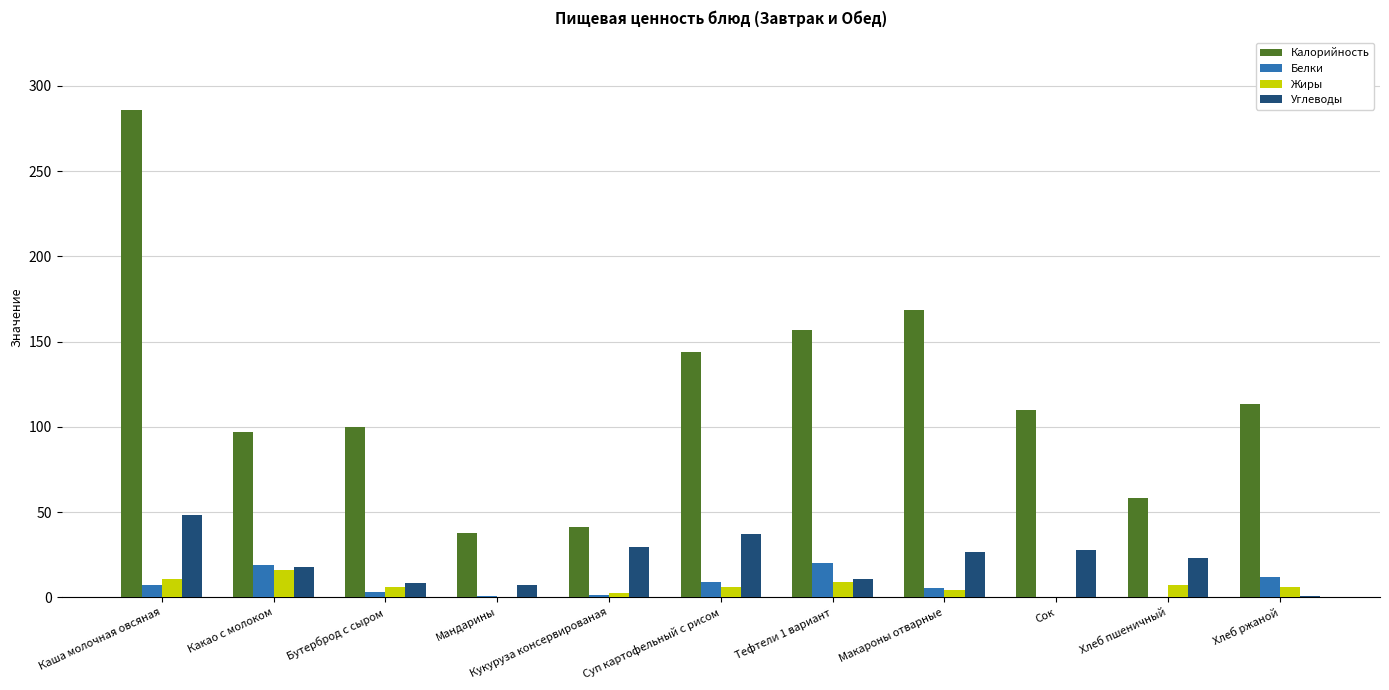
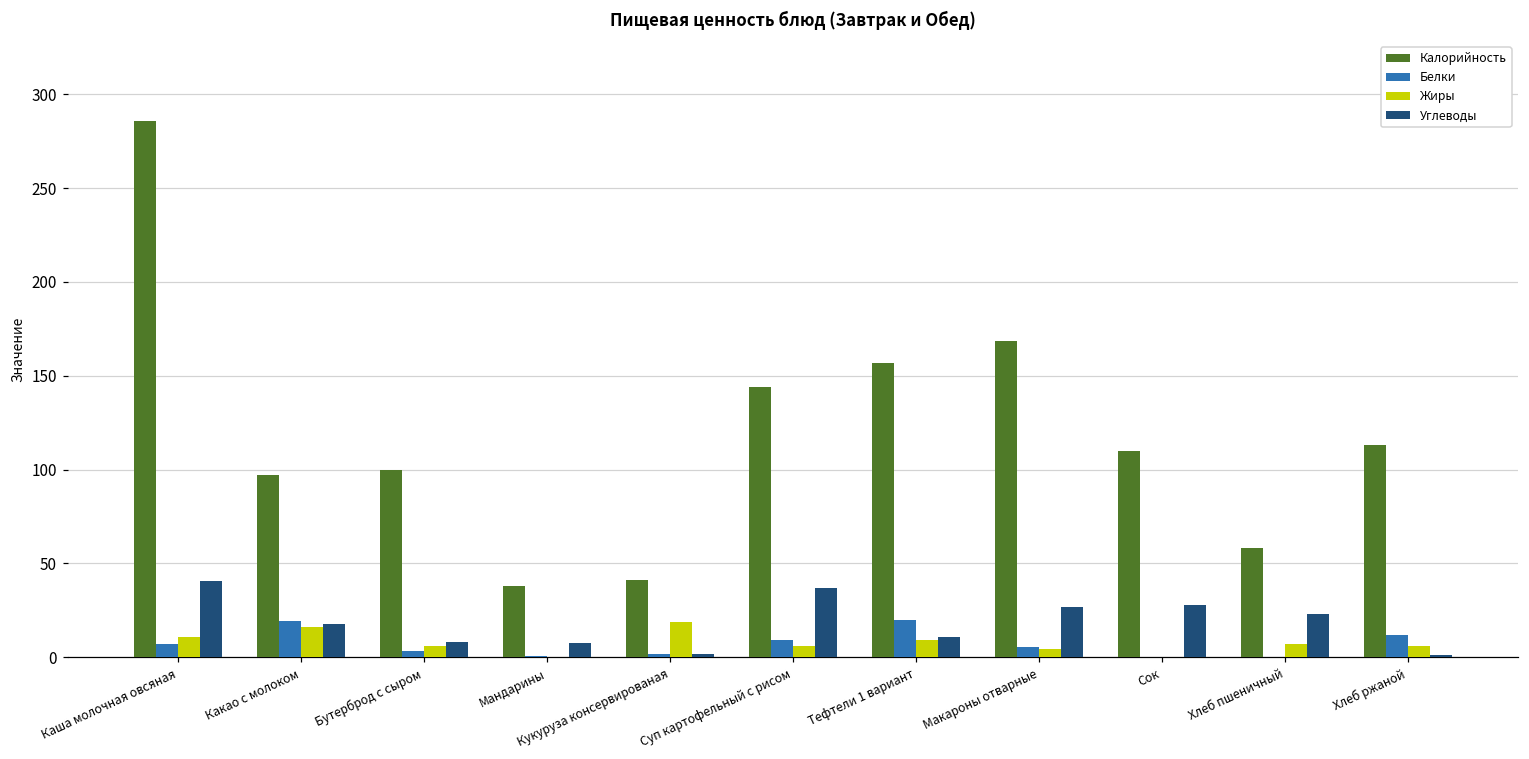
Углеводы, Каша молочная овсяная: 48 -> 41
Жиры, Кукуруза консервированая: 3 -> 19
Углеводы, Кукуруза консервированая: 30 -> 2
